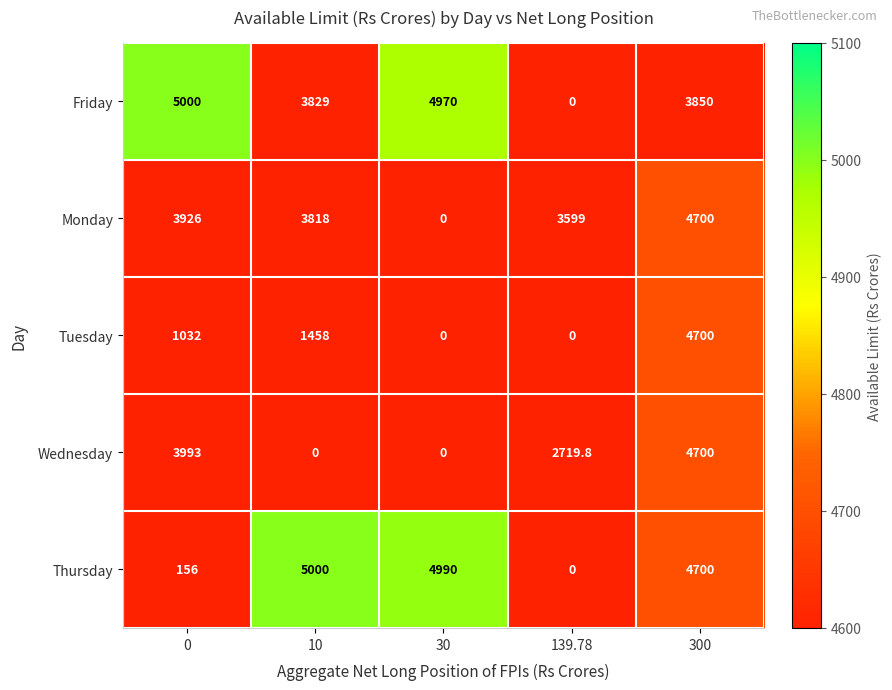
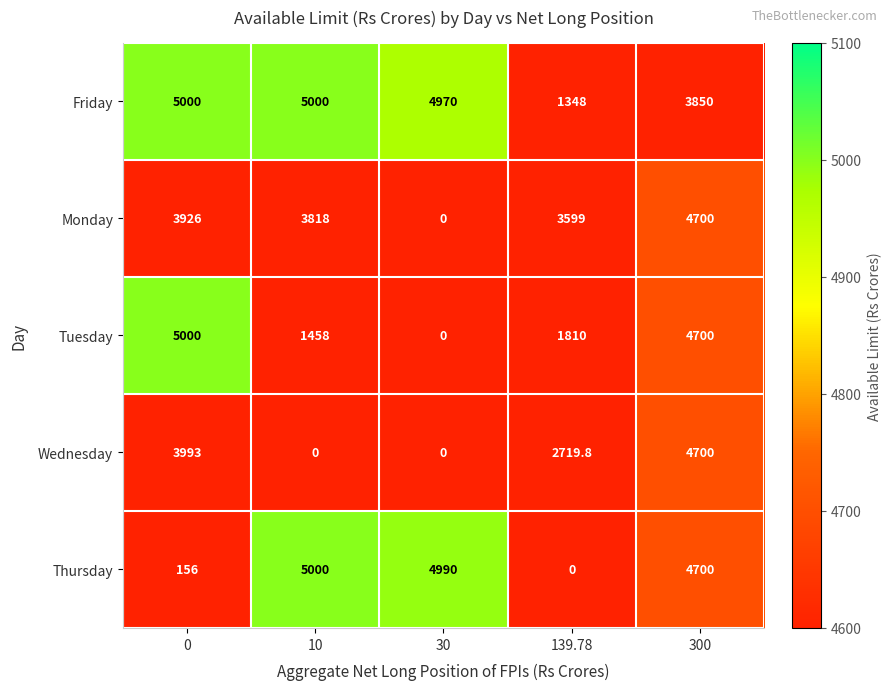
Friday, 10: 3829 -> 5000
Friday, 139.78: 0 -> 1348
Tuesday, 0: 1032 -> 5000
Tuesday, 139.78: 0 -> 1810
